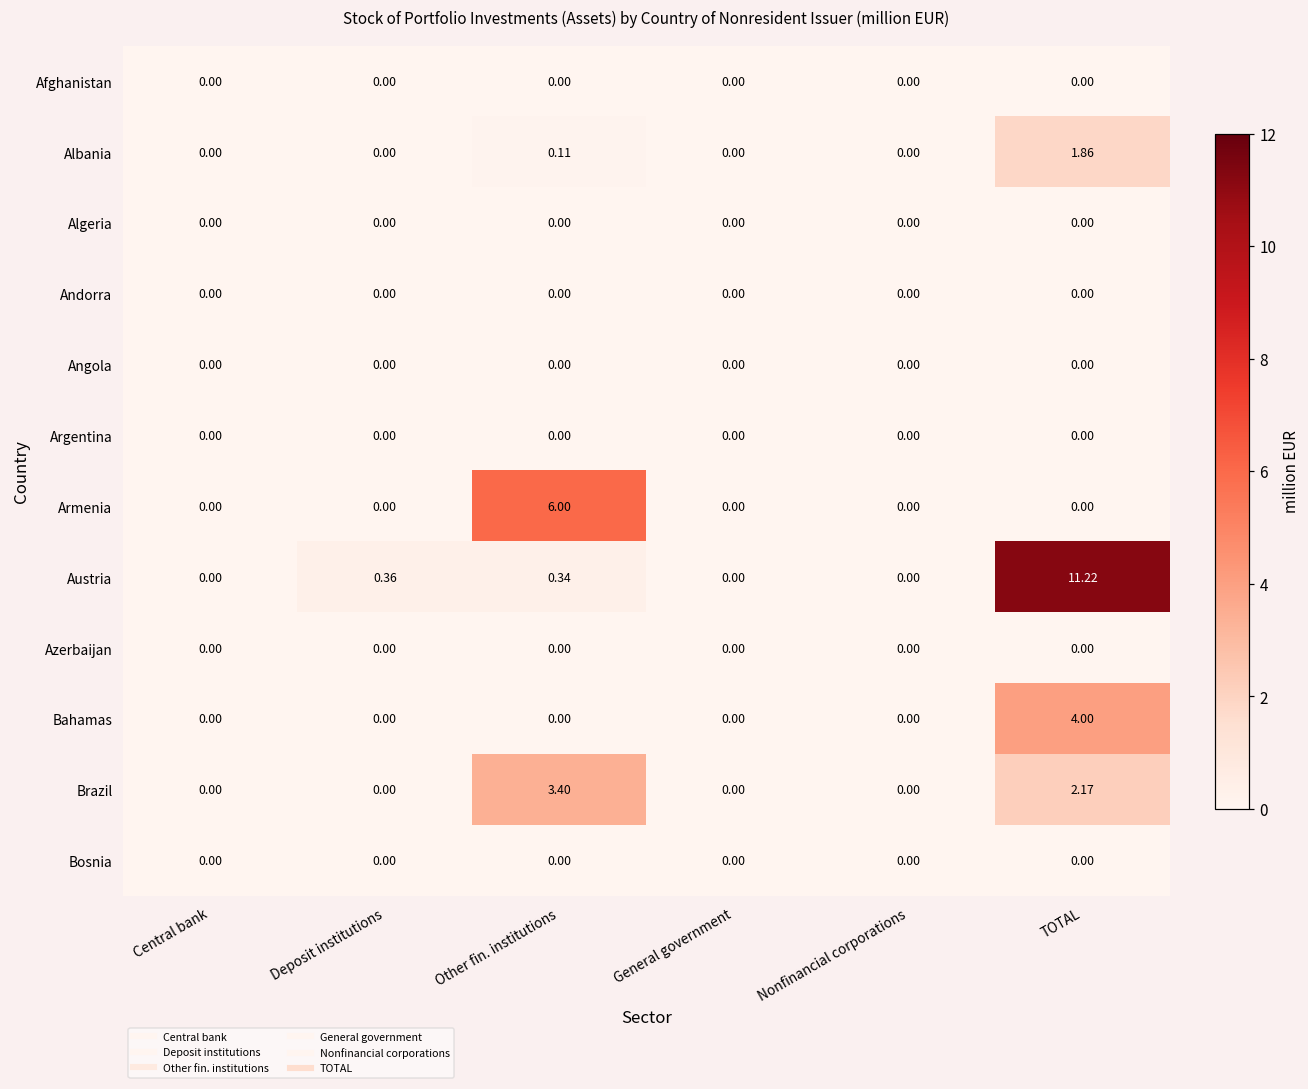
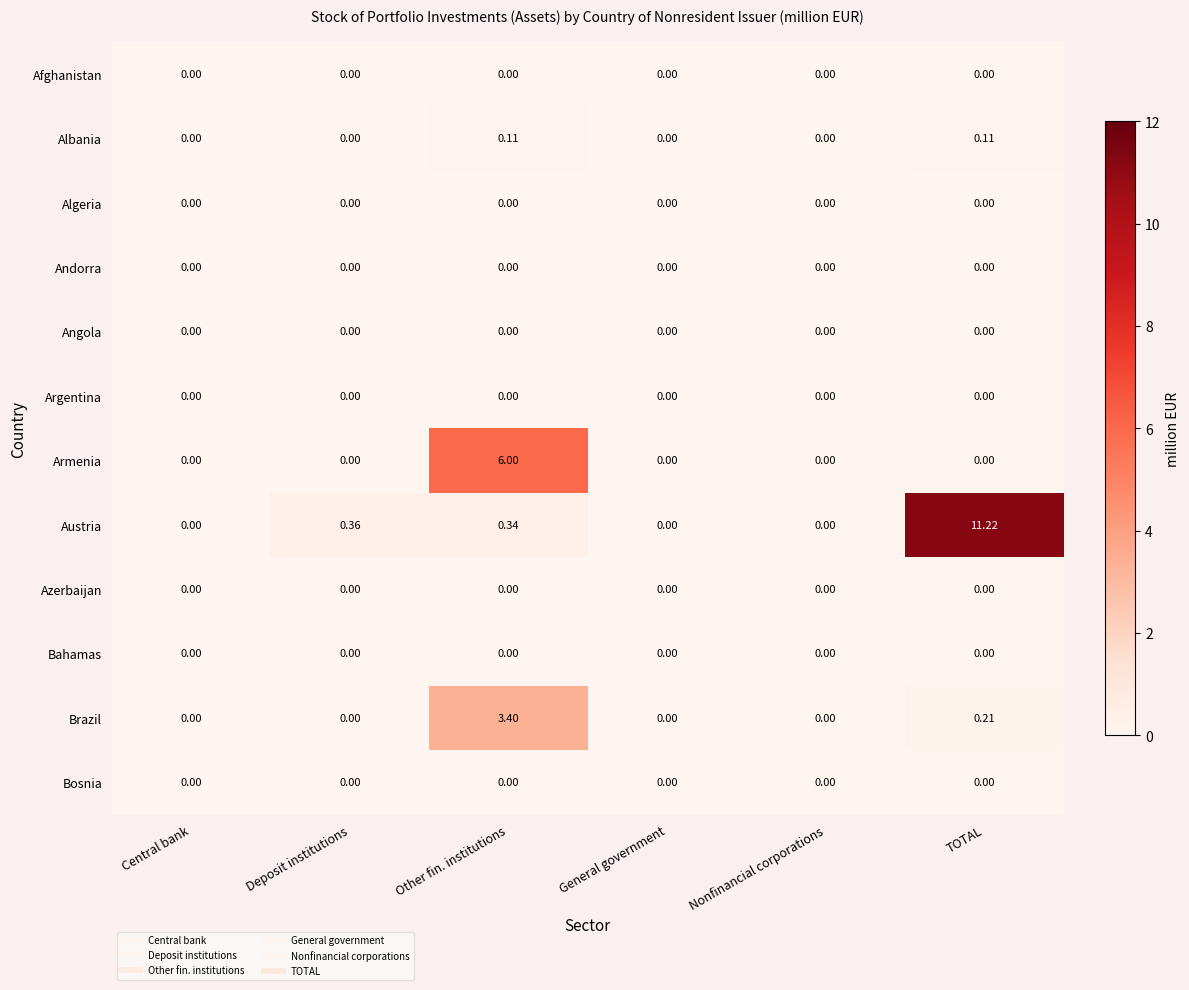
Albania, TOTAL: 1.86 -> 0.11
Bahamas, TOTAL: 4.00 -> 0.00
Brazil, TOTAL: 2.17 -> 0.21
